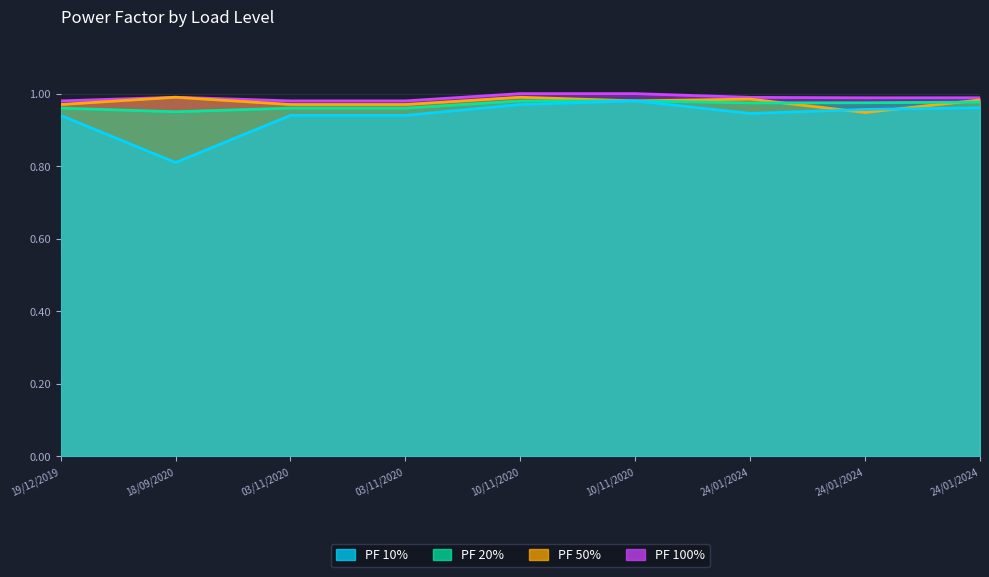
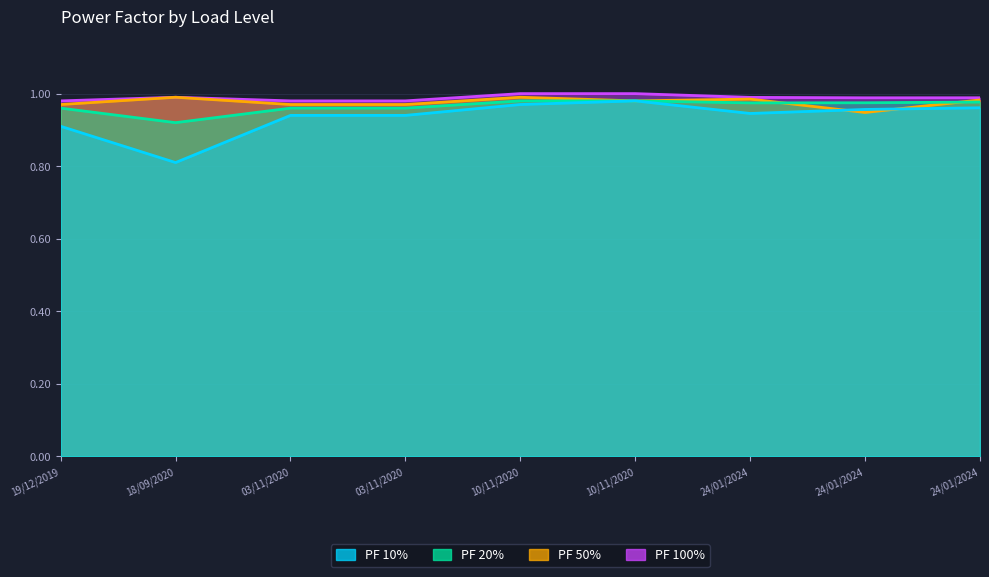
PF 10%, 19/12/2019: 0.94 -> 0.91
PF 20%, 18/09/2020: 0.95 -> 0.92
